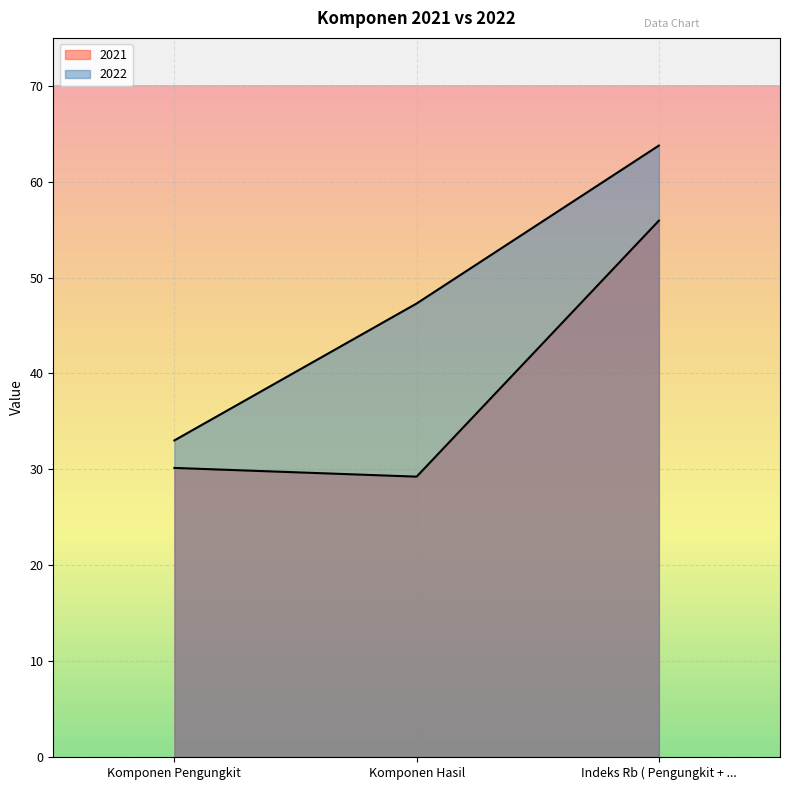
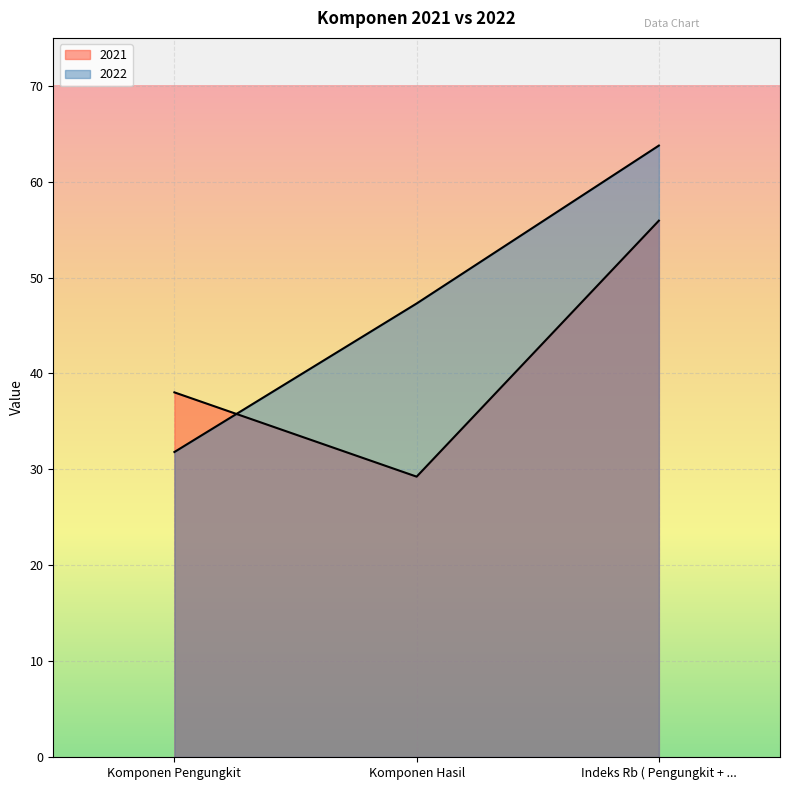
2021, Komponen Pengungkit: 30 -> 38
2022, Komponen Pengungkit: 33 -> 32
